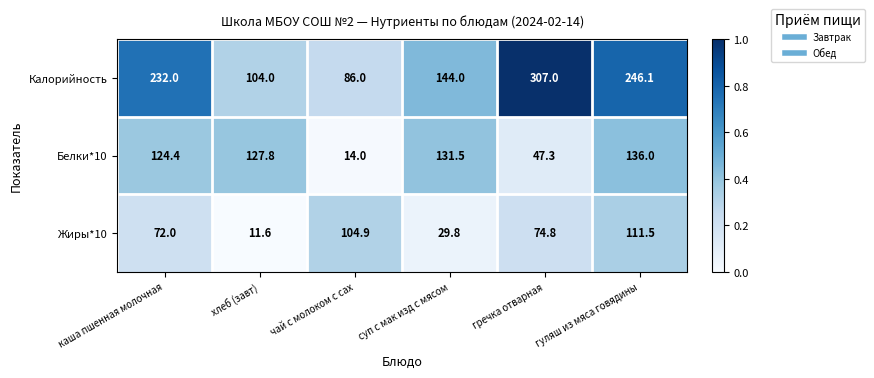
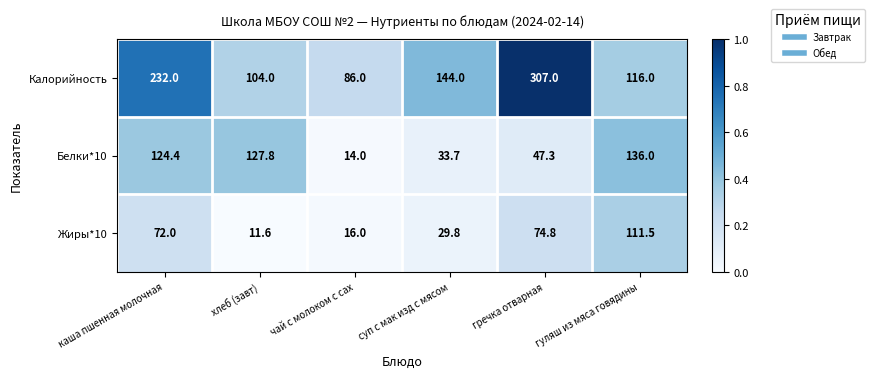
Калорийность, гуляш из мяса говядины: 246.1 -> 116.0
Белки*10, суп с мак изд с мясом: 131.5 -> 33.7
Жиры*10, чай с молоком с сах: 104.9 -> 16.0
